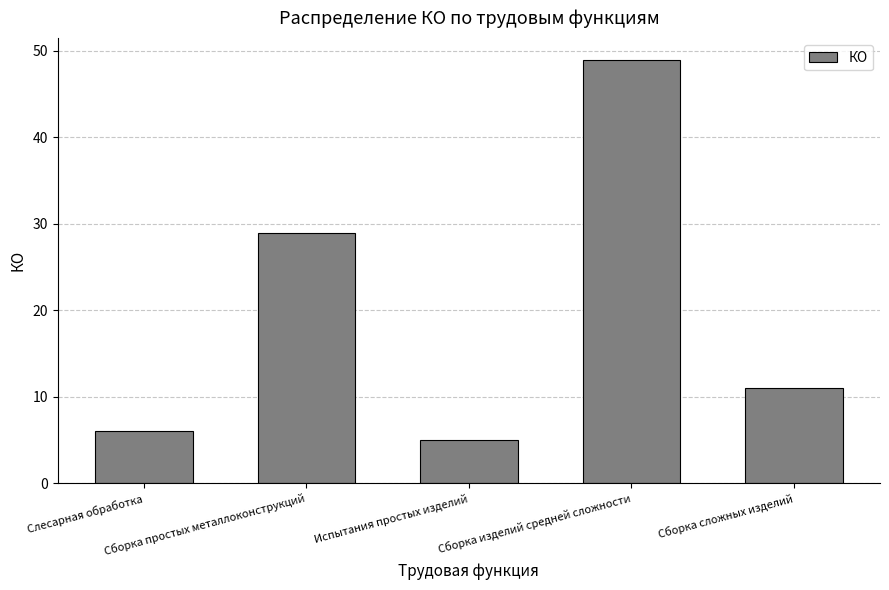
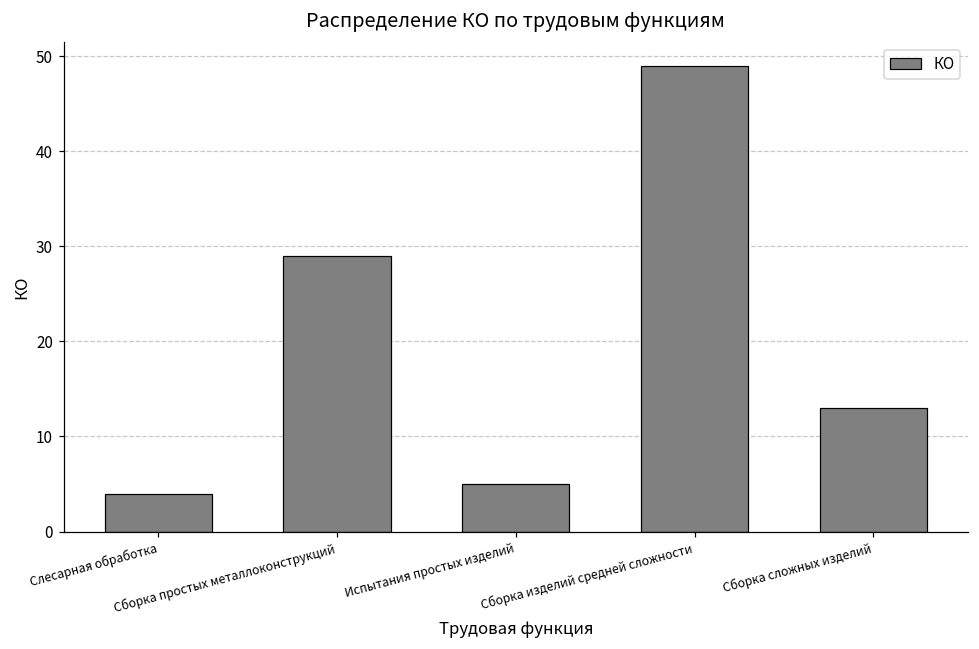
Слесарная обработка: 6 -> 4
Сборка сложных изделий: 11 -> 13
